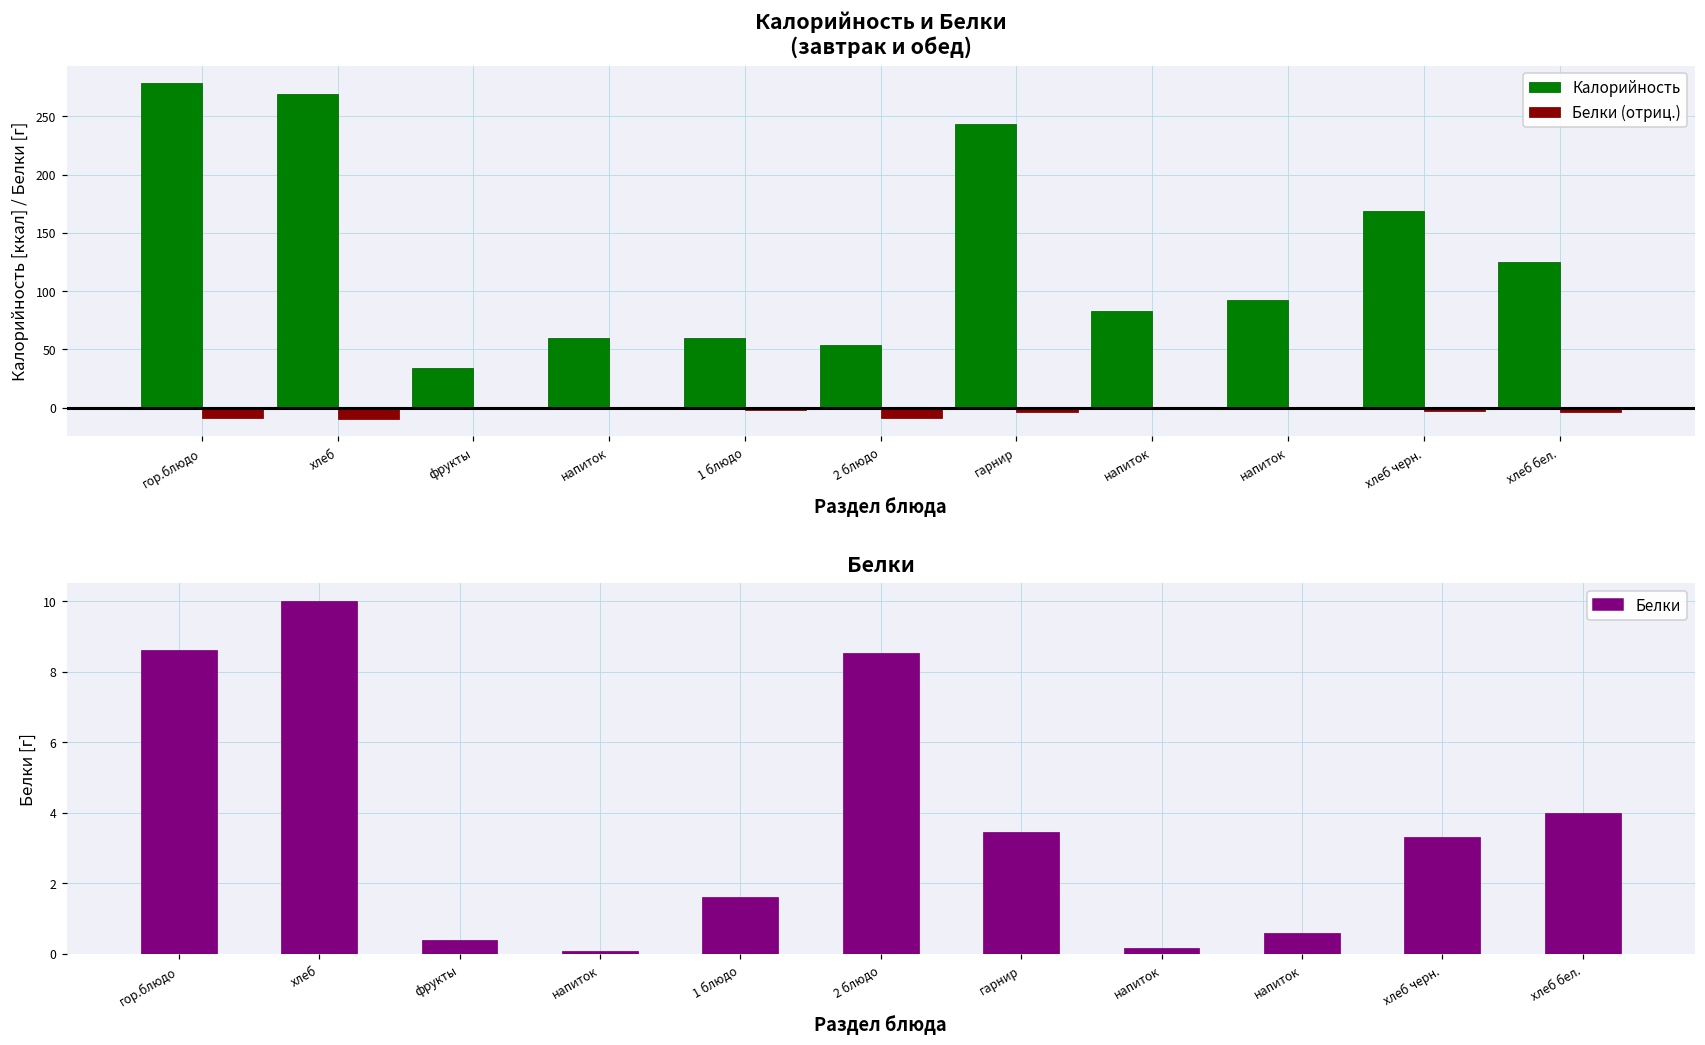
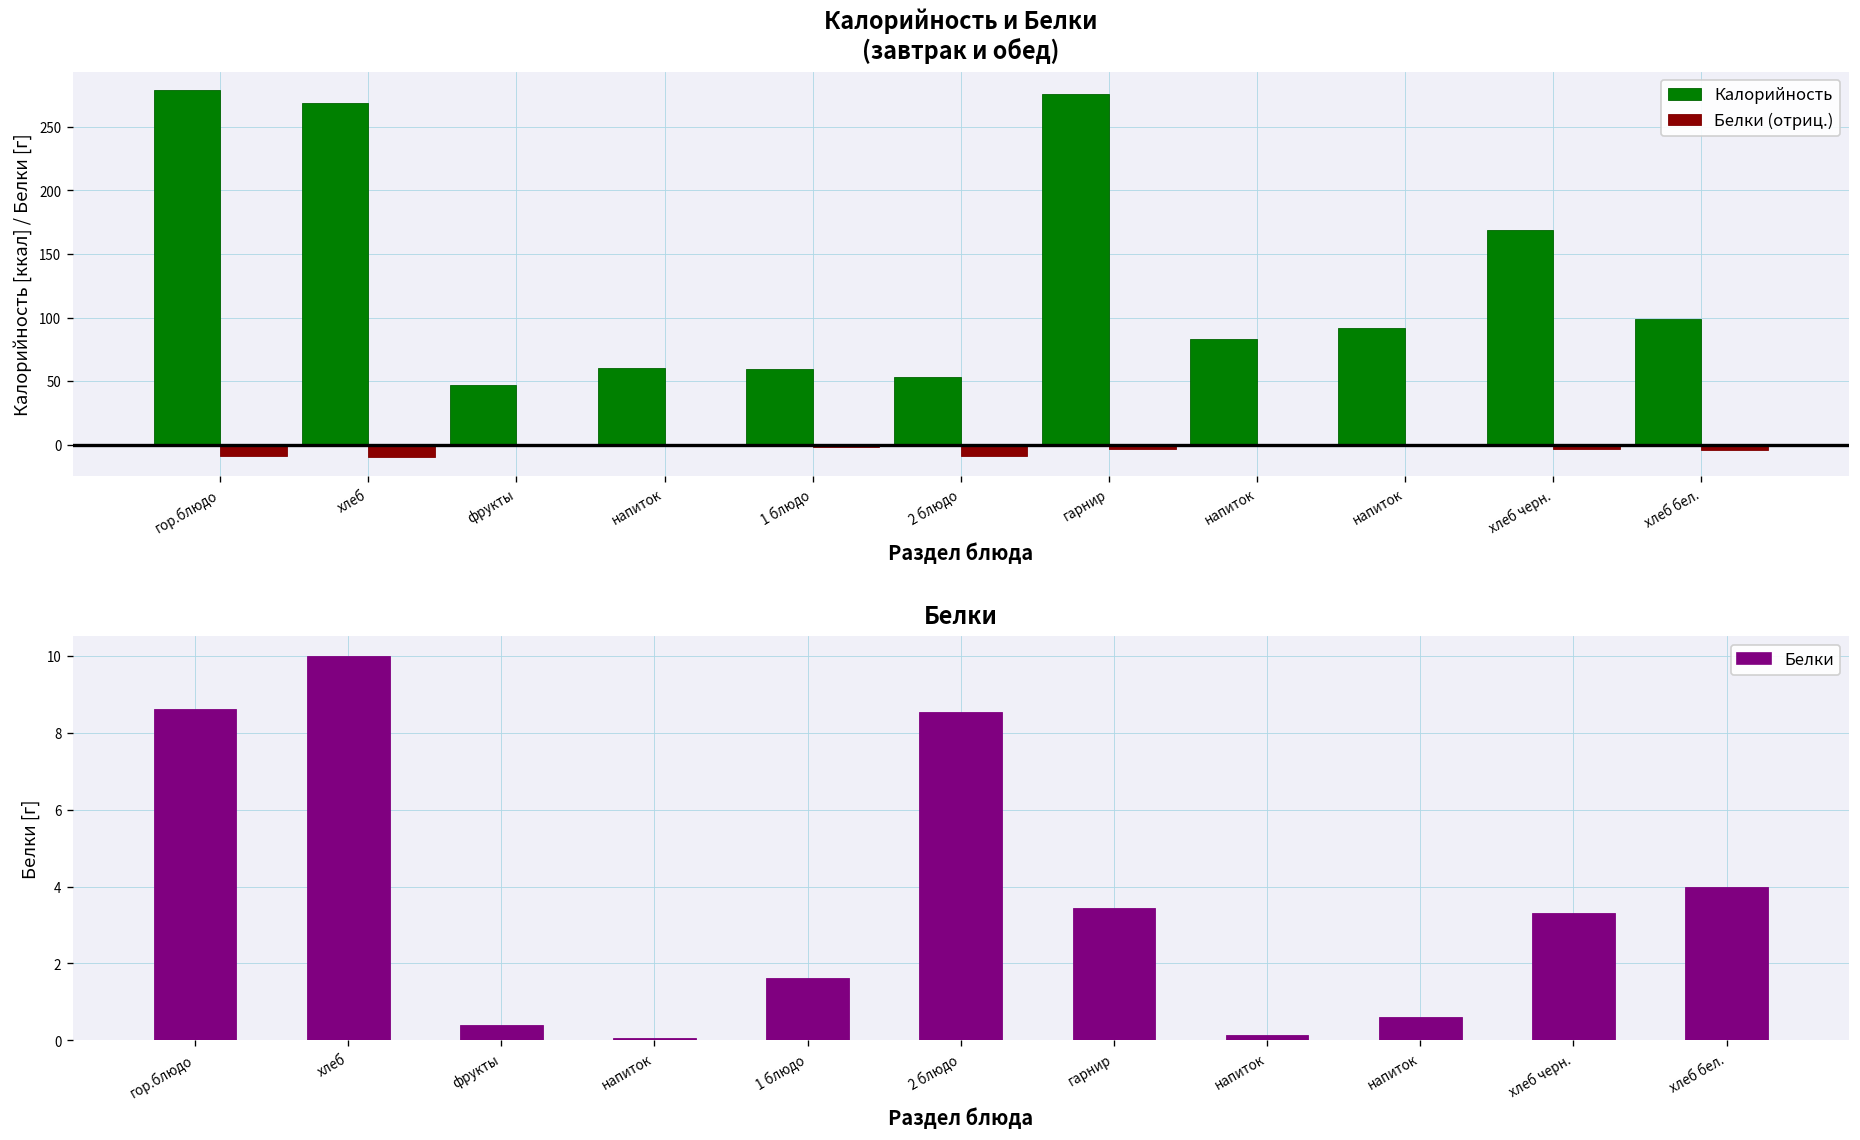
Калорийность и Белки (завтрак и обед), Калорийность, фрукты: 34 -> 47
Калорийность и Белки (завтрак и обед), Калорийность, гарнир: 244 -> 276
Калорийность и Белки (завтрак и обед), Калорийность, хлеб бел.: 125 -> 99
